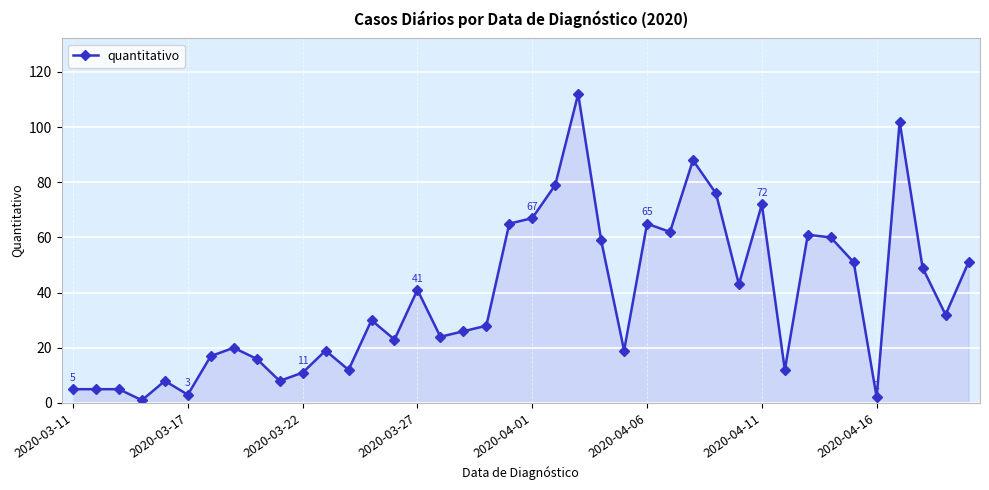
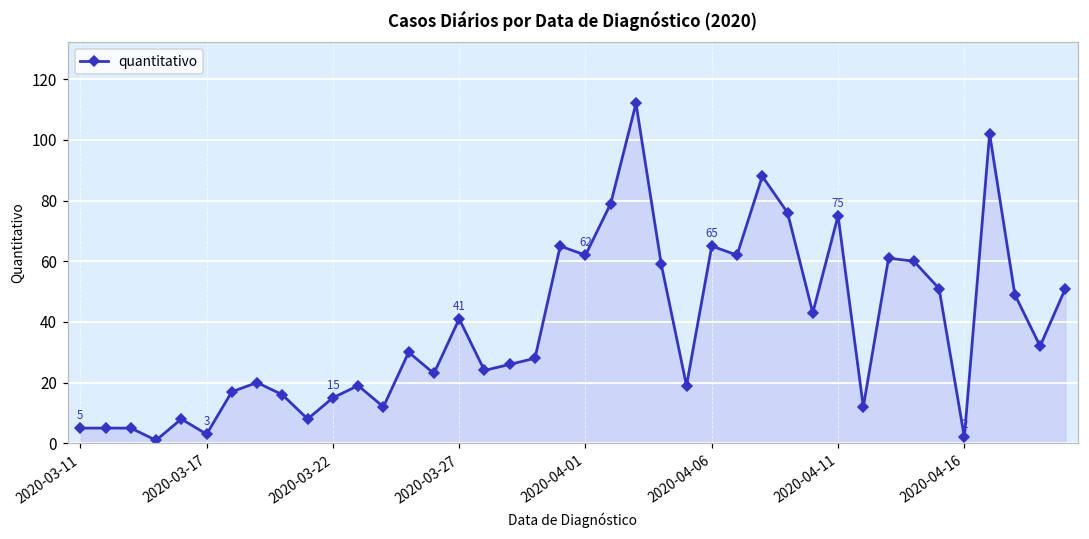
2020-03-22: 11 -> 15
2020-04-01: 67 -> 62
2020-04-11: 72 -> 75
